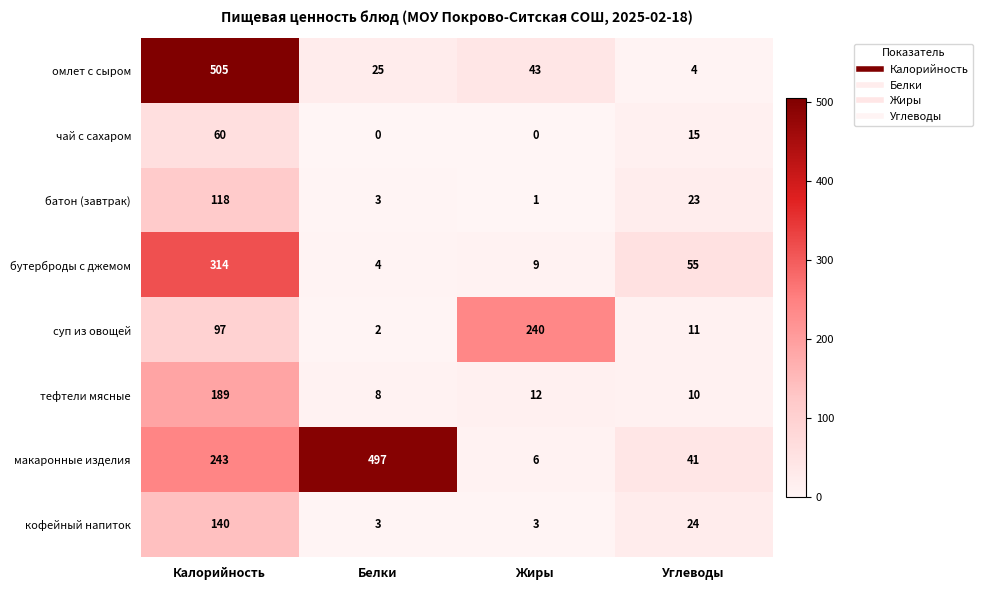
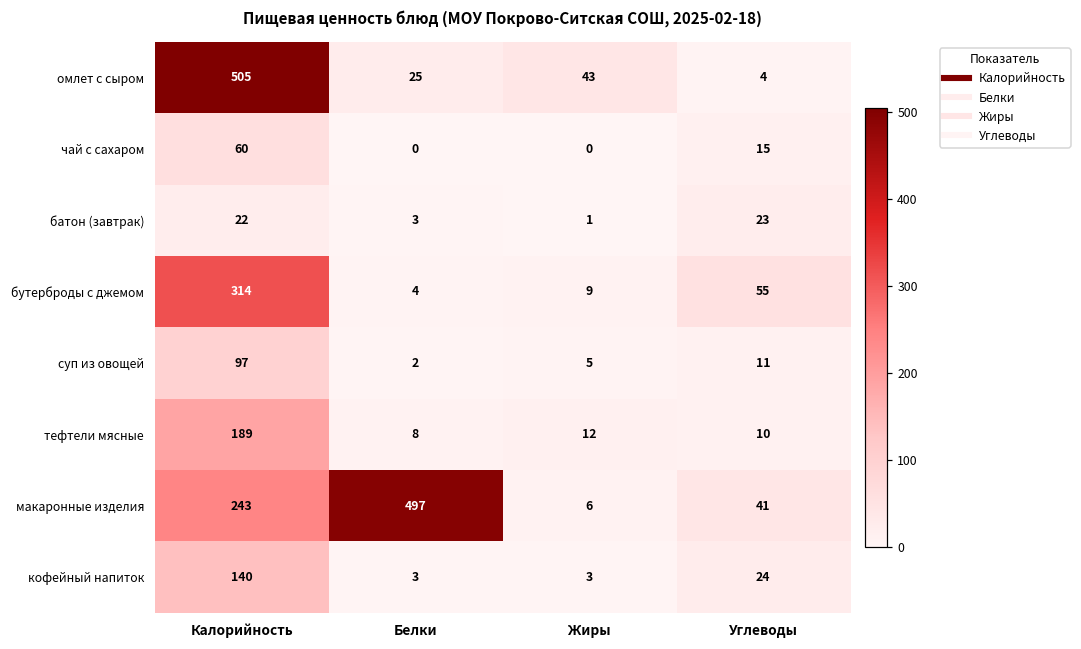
батон (завтрак), Калорийность: 118 -> 22
суп из овощей, Жиры: 240 -> 5
